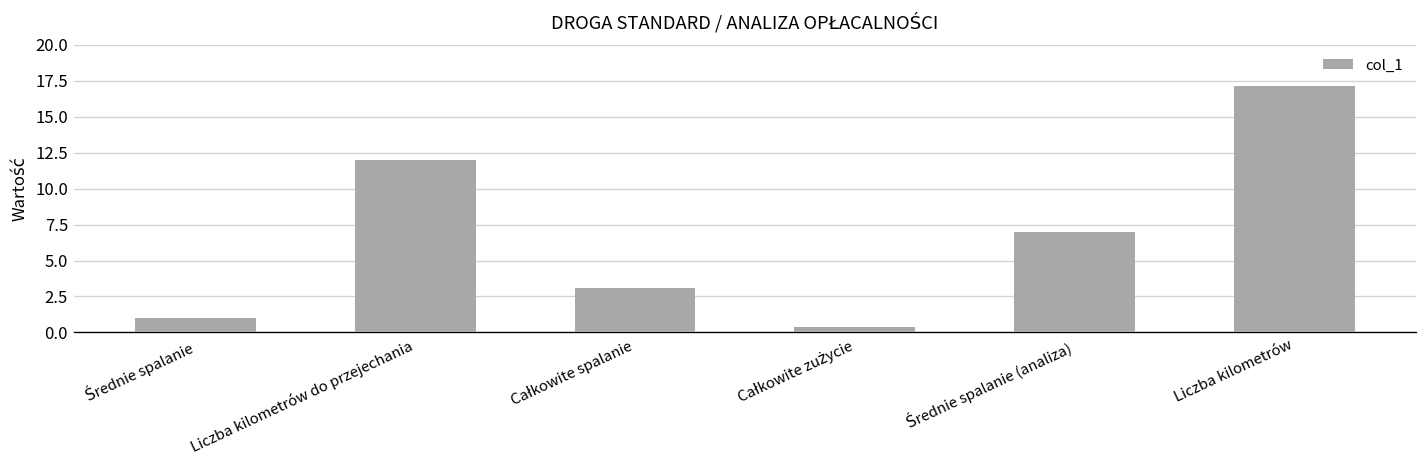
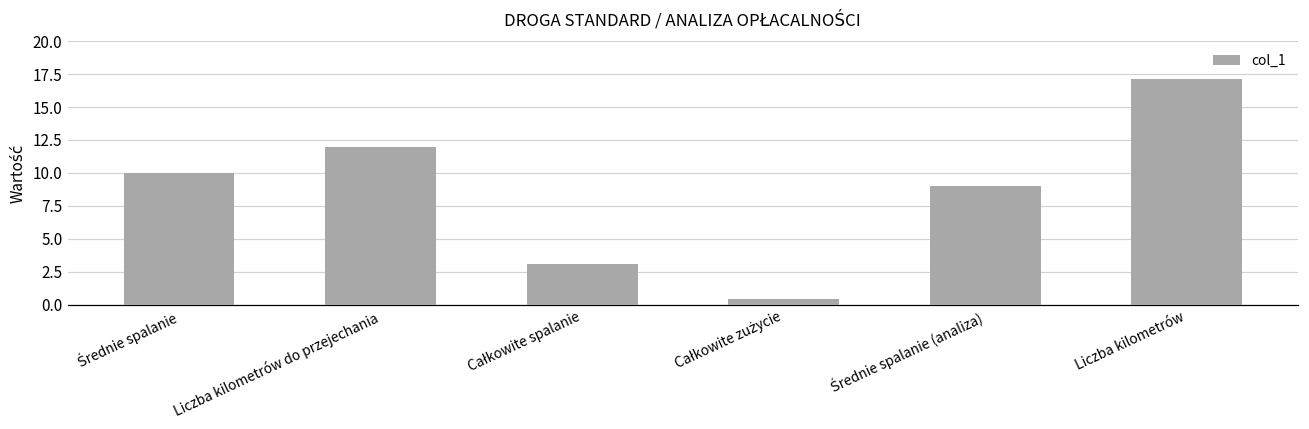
Średnie spalanie: 1 -> 10
Średnie spalanie (analiza): 7 -> 9
